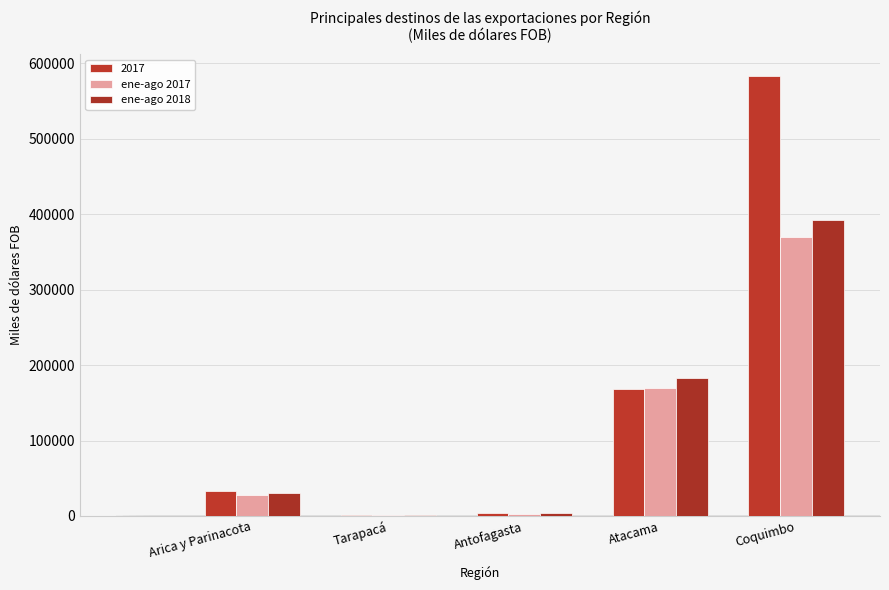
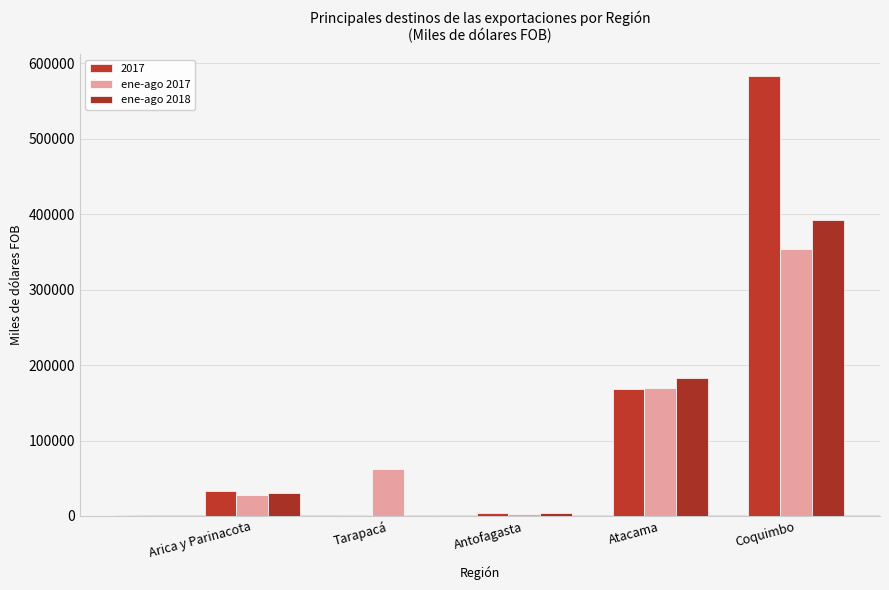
ene-ago 2017, Tarapacá: 0 -> 60000
ene-ago 2017, Coquimbo: 370000 -> 350000
